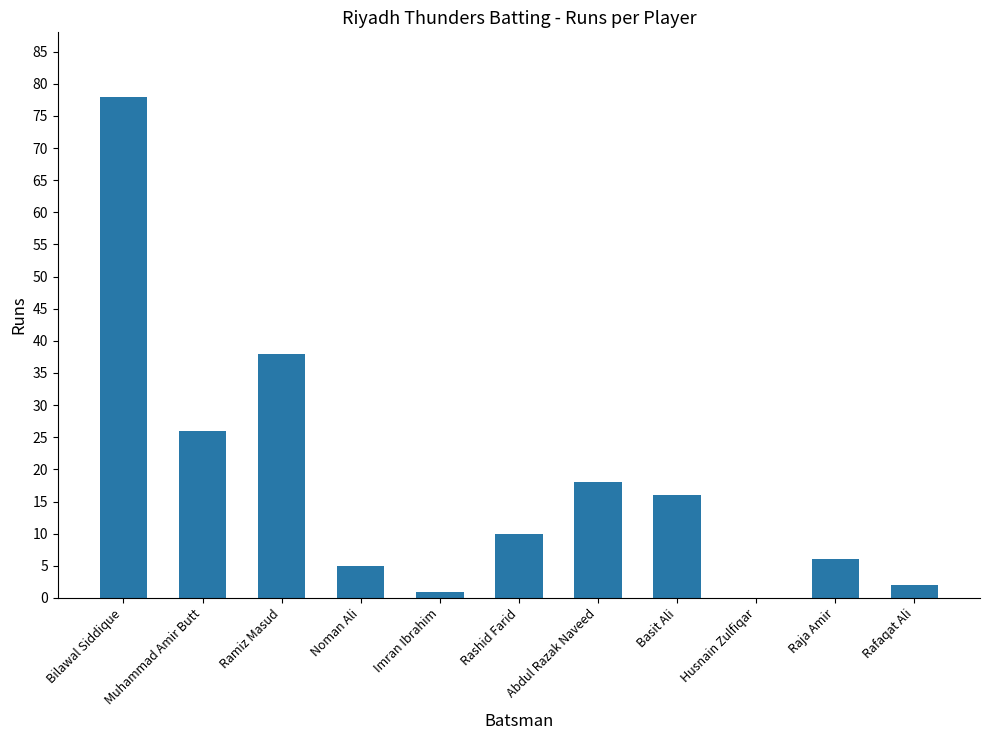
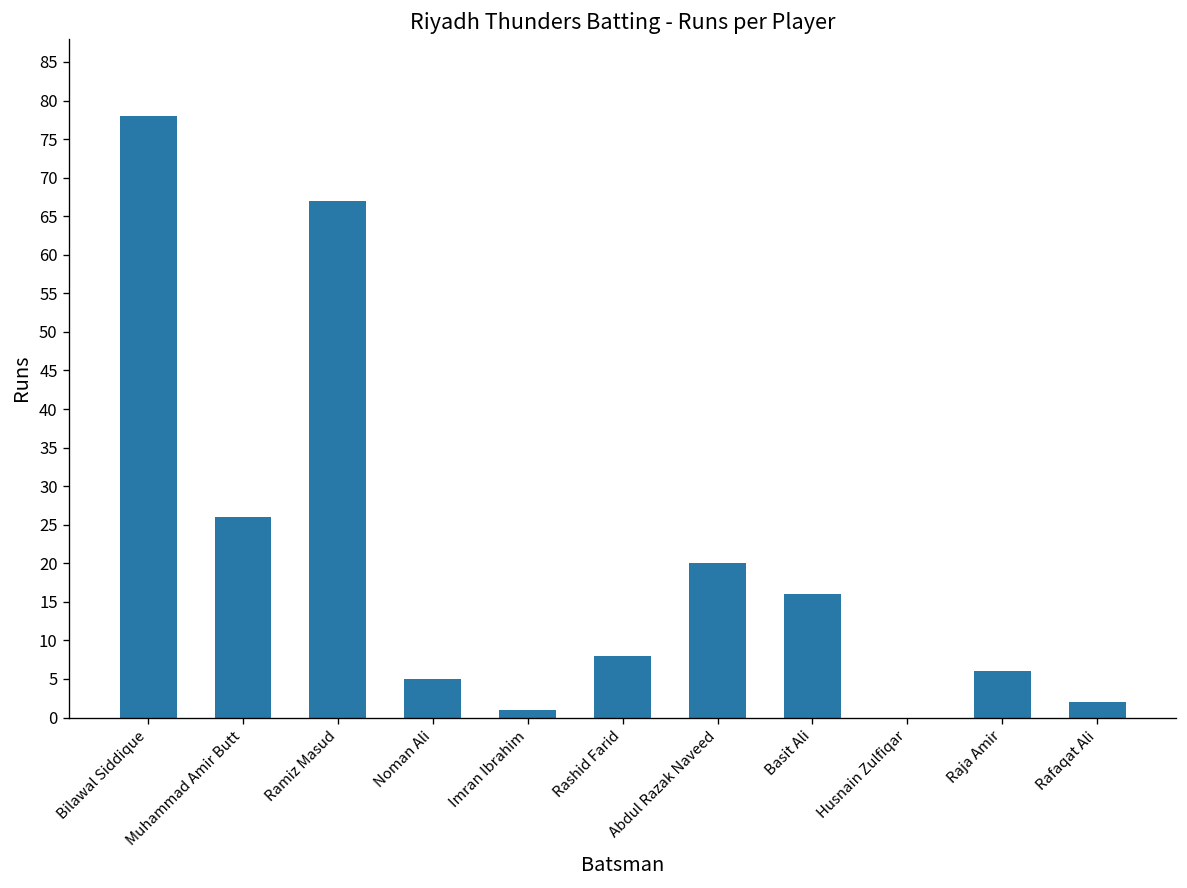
Ramiz Masud: 38 -> 67
Rashid Farid: 10 -> 8
Abdul Razak Naveed: 18 -> 20
